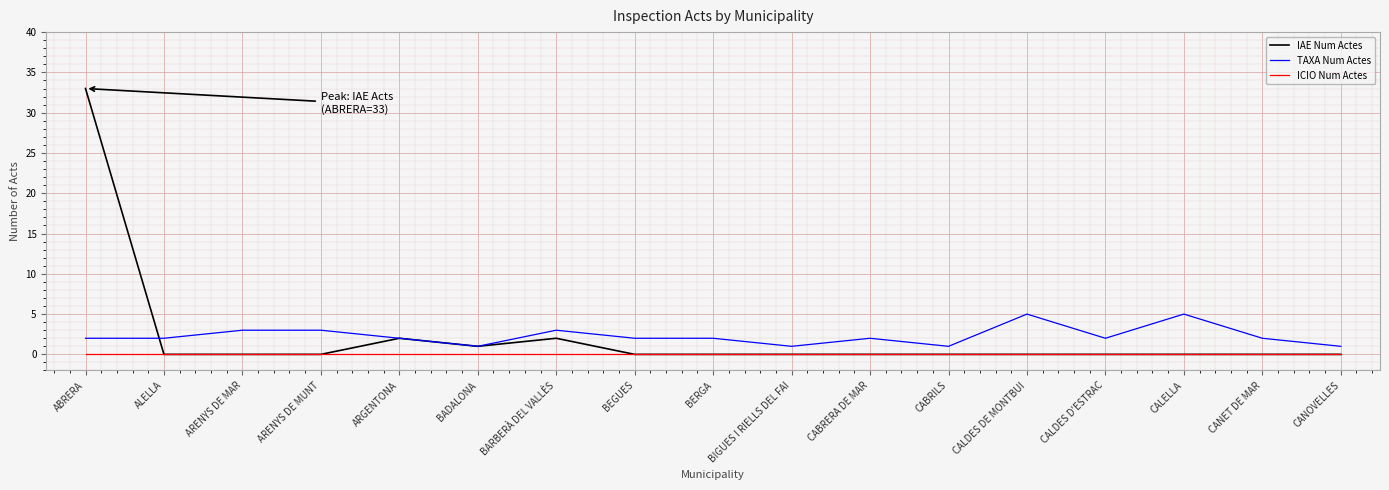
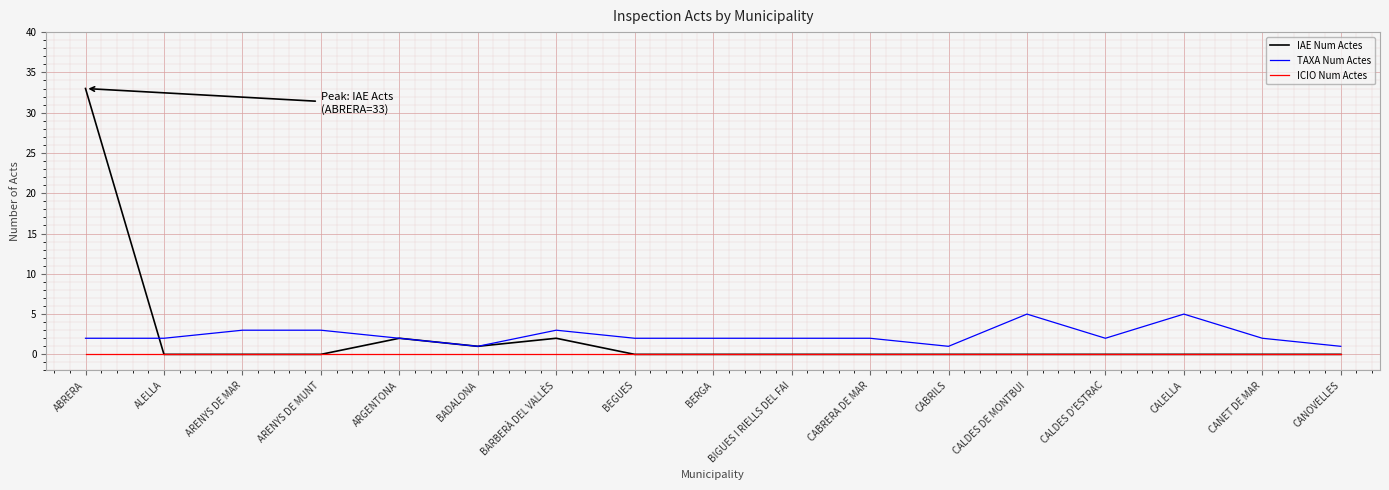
TAXA Num Actes, BIGUES I RIELLS DEL FAI: 1 -> 2
